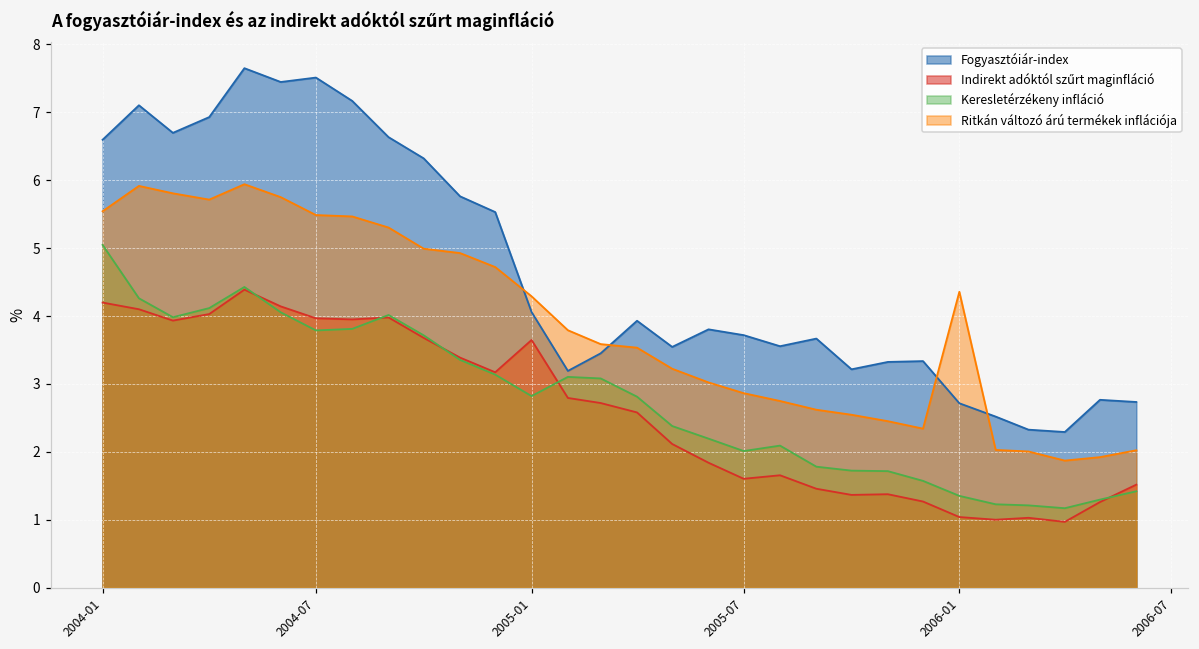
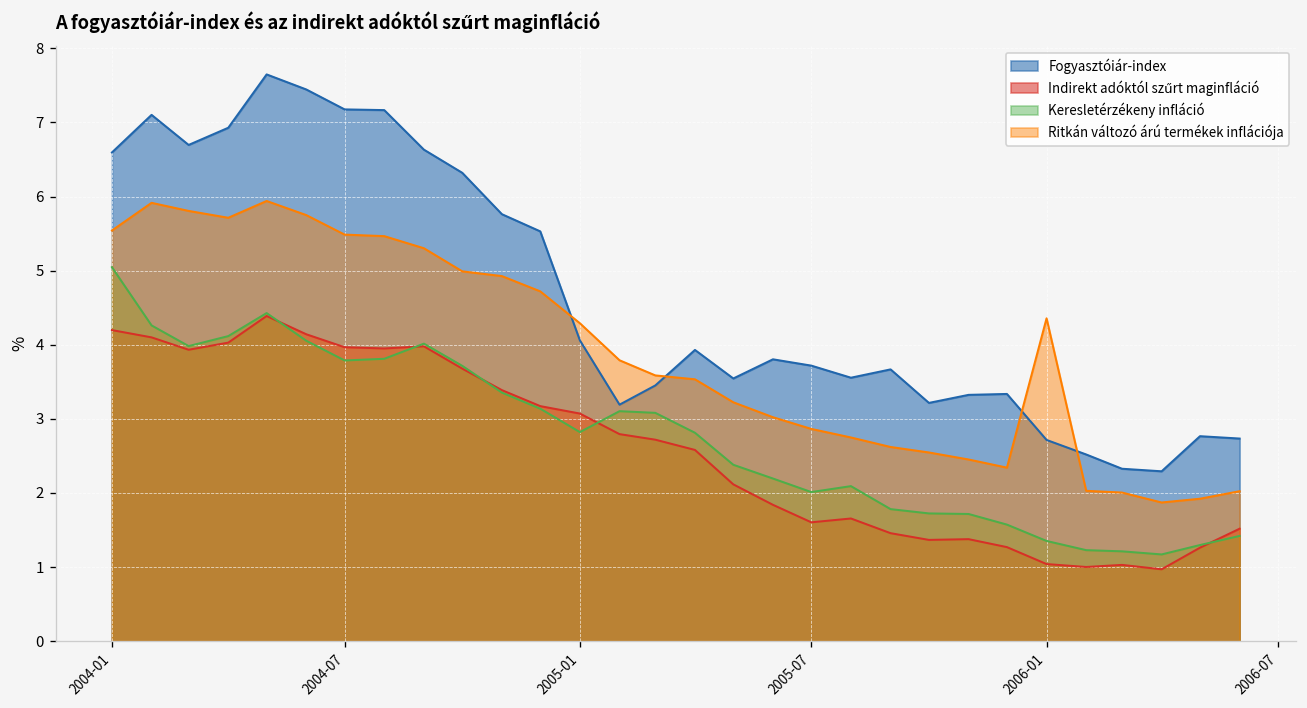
Fogyasztóiár-index, 2004-07: 7.5 -> 7.2
Indirekt adóktól szűrt maginfláció, 2005-01: 3.6 -> 3.1
